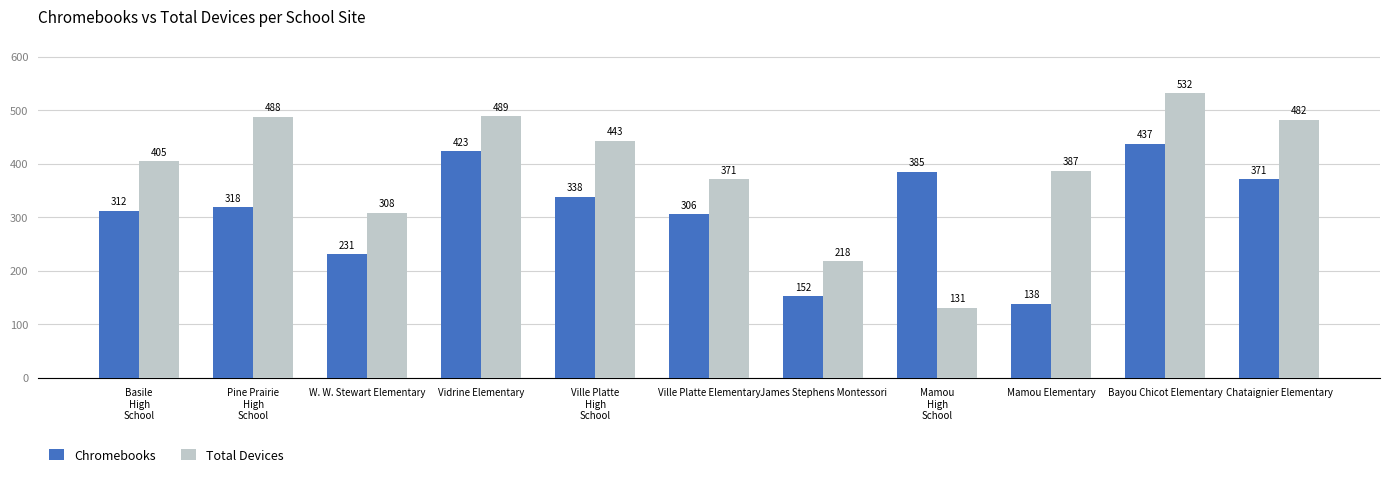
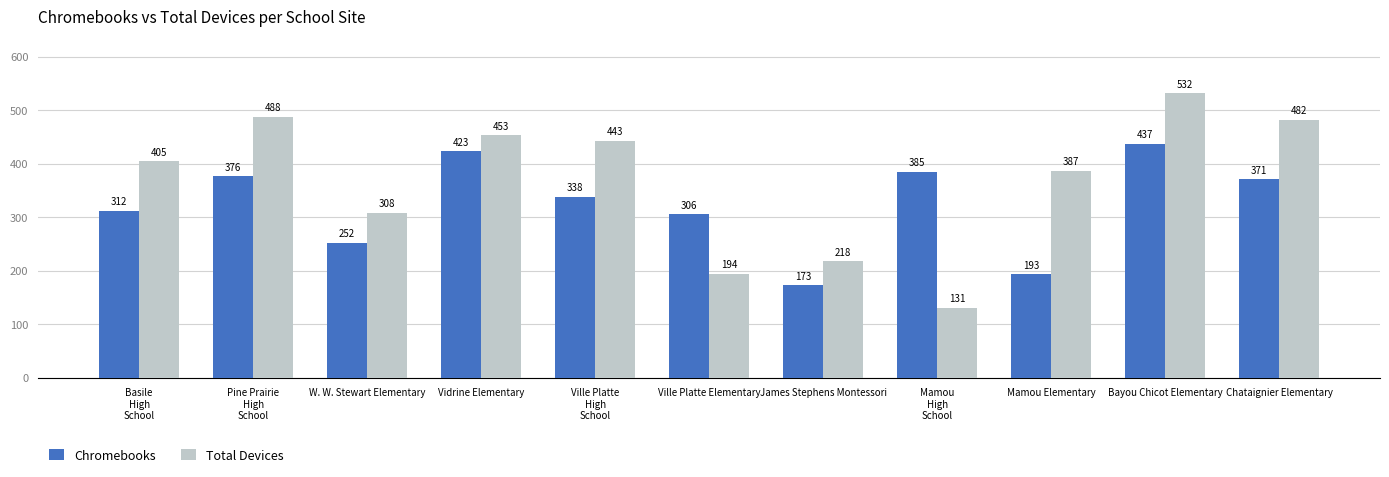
Chromebooks, Pine Prairie High School: 318 -> 376
Chromebooks, W. W. Stewart Elementary: 231 -> 252
Total Devices, Vidrine Elementary: 489 -> 453
Total Devices, Ville Platte Elementary: 371 -> 194
Chromebooks, James Stephens Montessori: 152 -> 173
Chromebooks, Mamou Elementary: 138 -> 193
